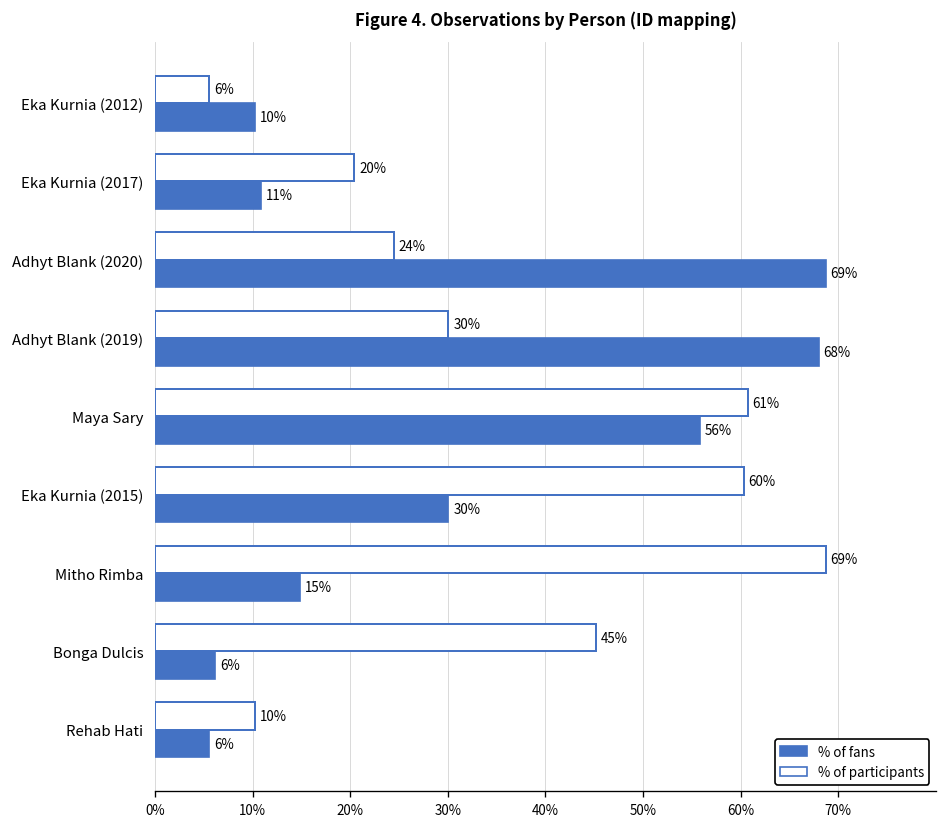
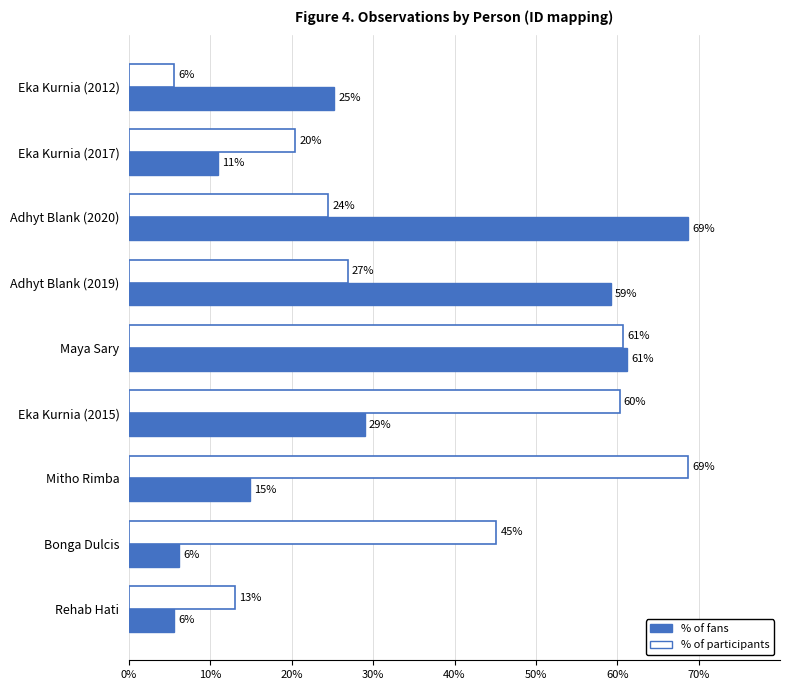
% of fans, Eka Kurnia (2012): 10% -> 25%
% of participants, Adhyt Blank (2019): 30% -> 27%
% of fans, Adhyt Blank (2019): 68% -> 59%
% of fans, Maya Sary: 56% -> 61%
% of fans, Eka Kurnia (2015): 30% -> 29%
% of participants, Rehab Hati: 10% -> 13%
